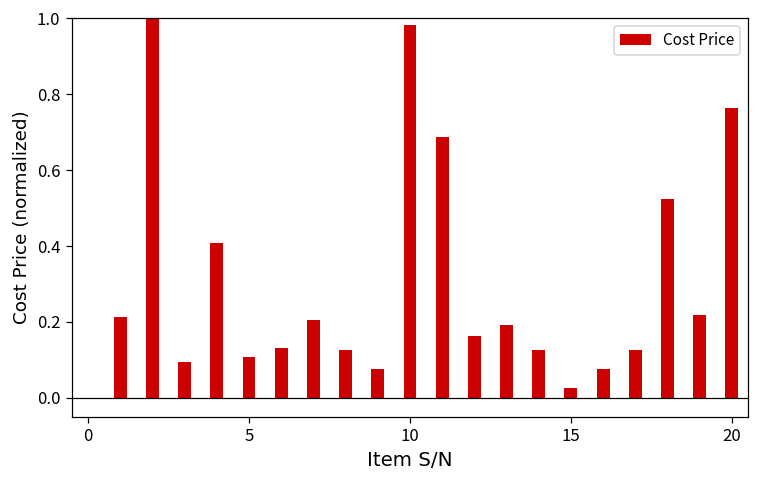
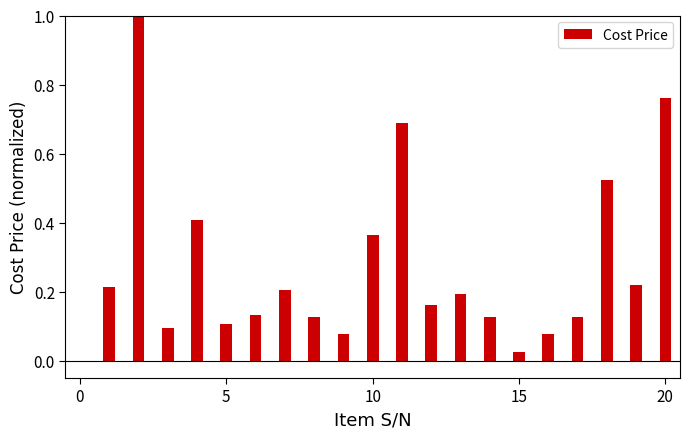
10: 0.98 -> 0.37
